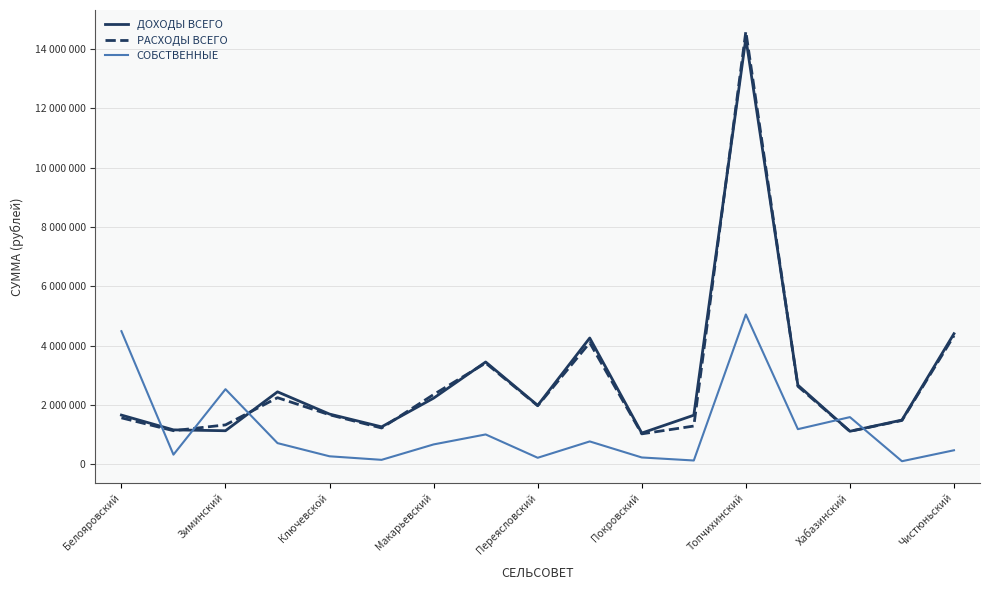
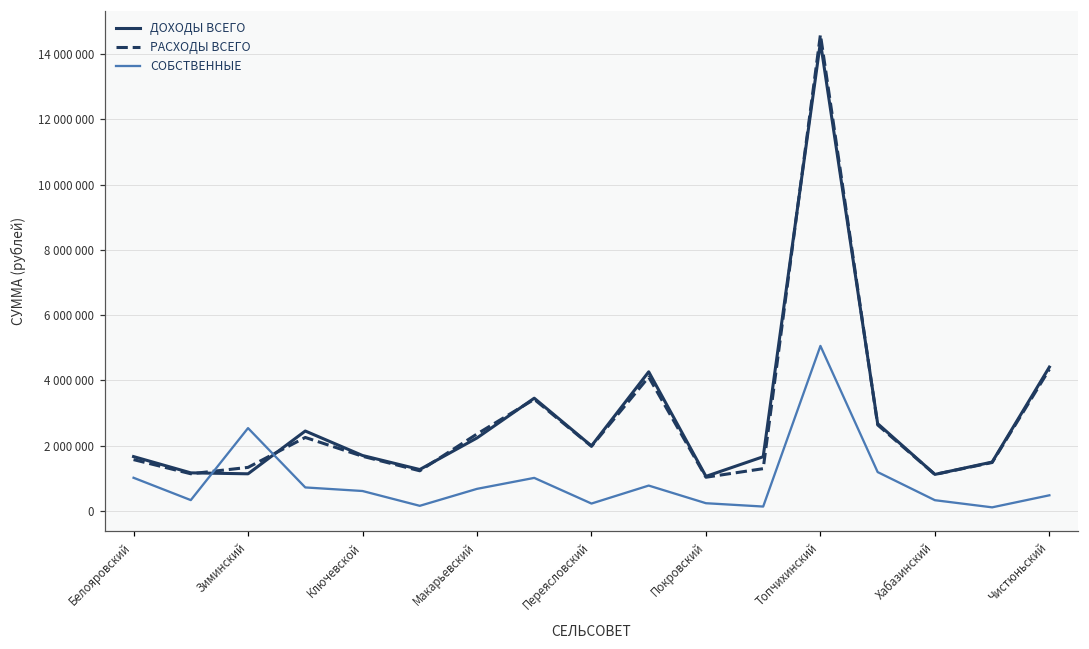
СОБСТВЕННЫЕ, Белояровский: 4500000 -> 1000000
СОБСТВЕННЫЕ, Ключевской: 300000 -> 600000
СОБСТВЕННЫЕ, Хабазинский: 1600000 -> 300000
